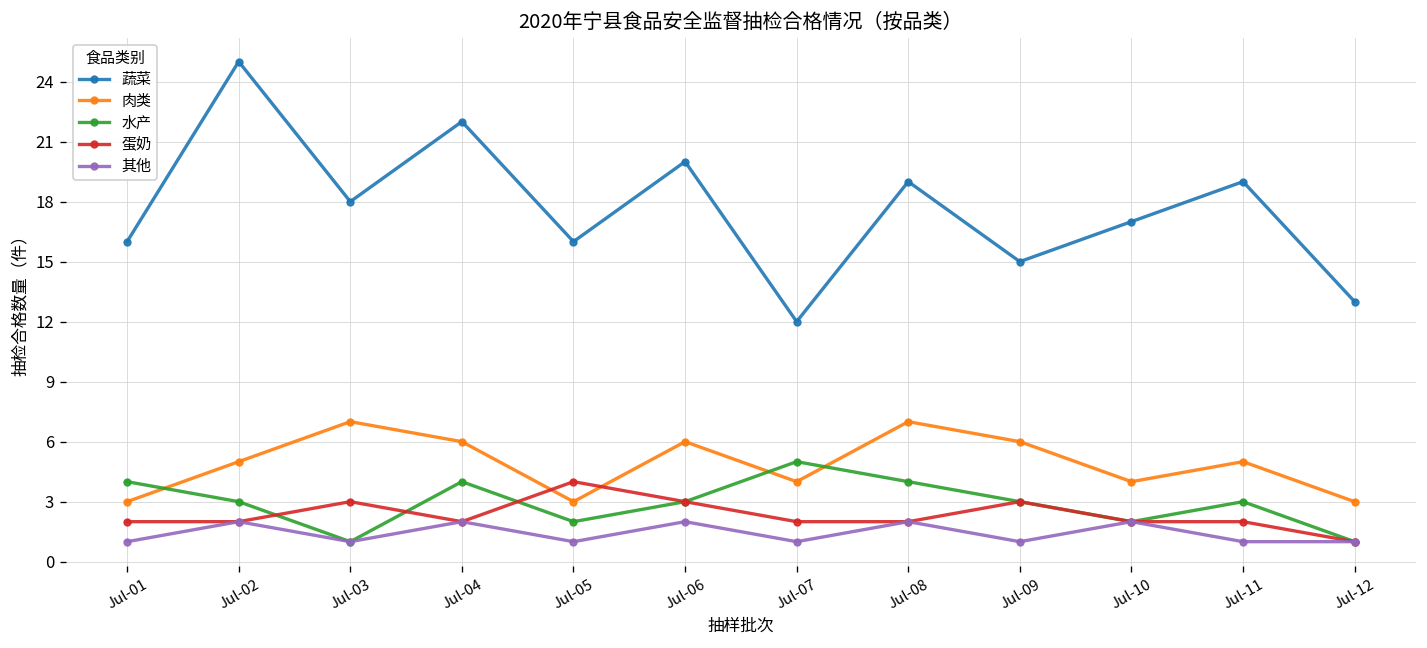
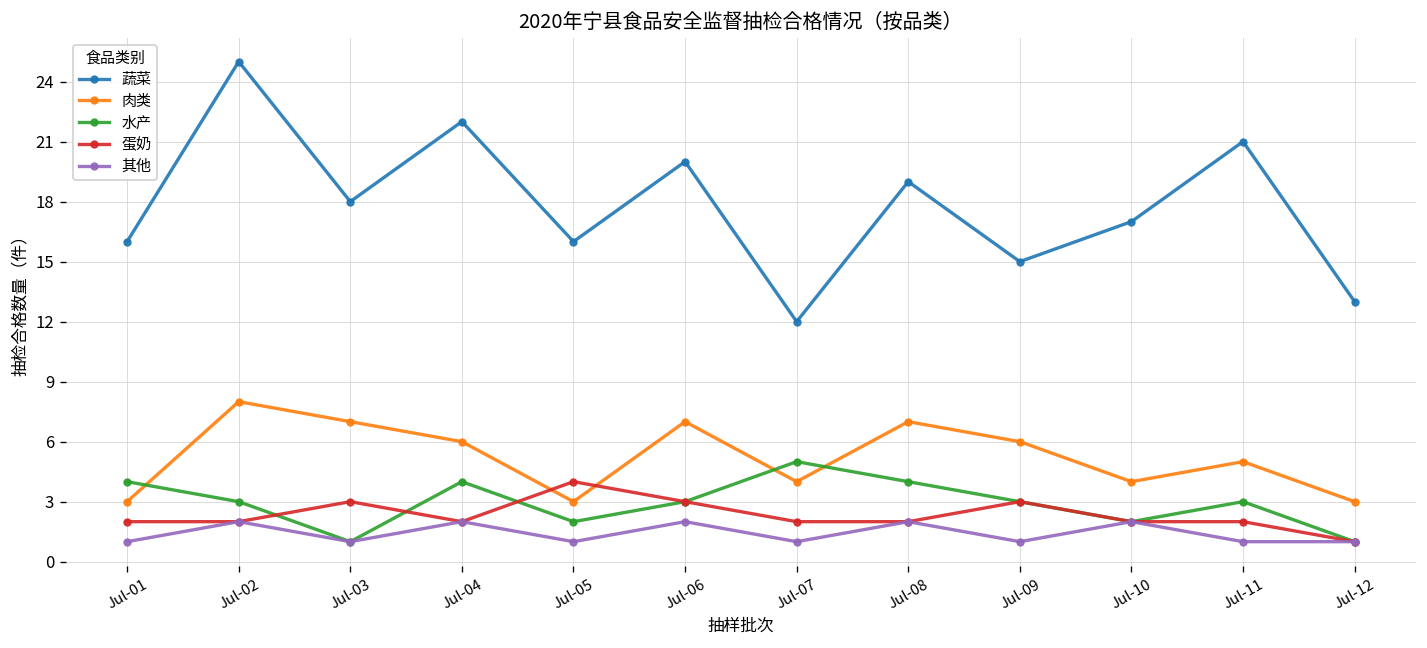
肉类, Jul-02: 5 -> 8
肉类, Jul-06: 6 -> 7
蔬菜, Jul-11: 19 -> 21
